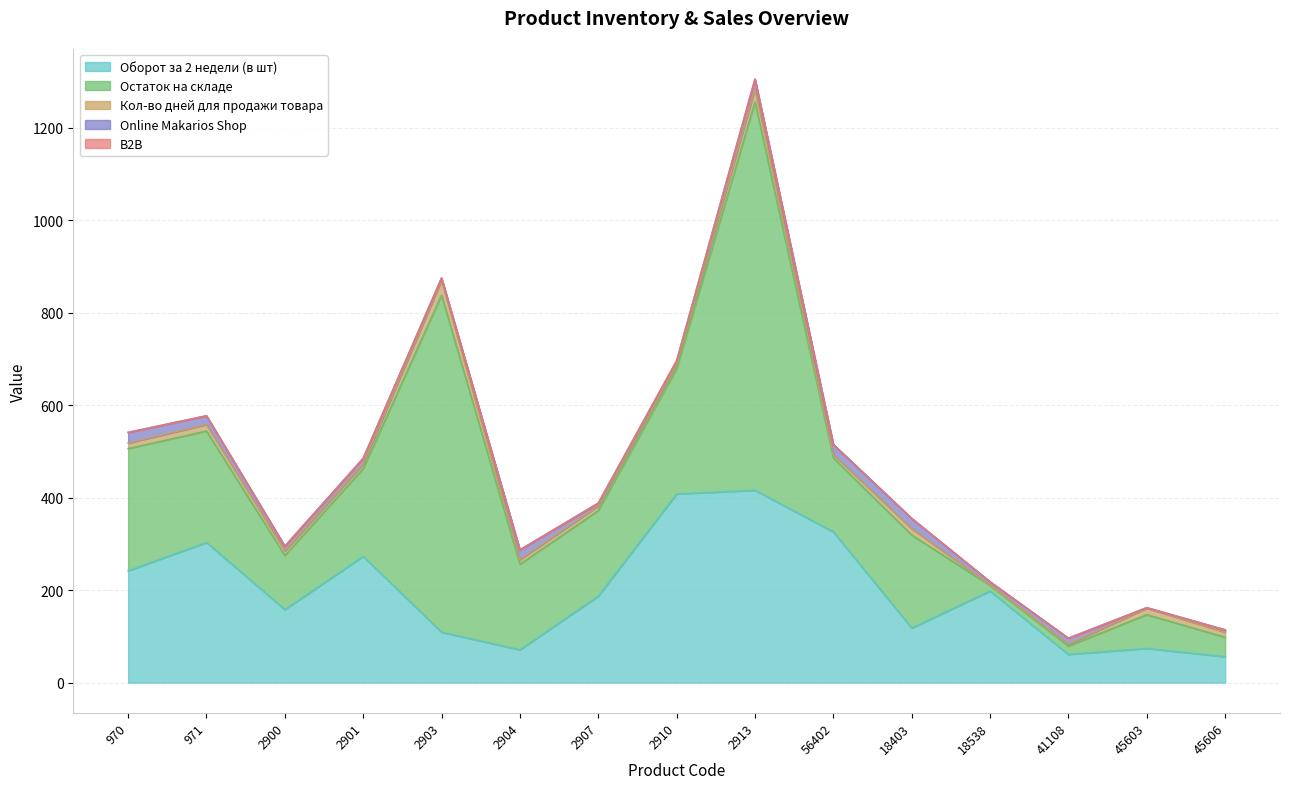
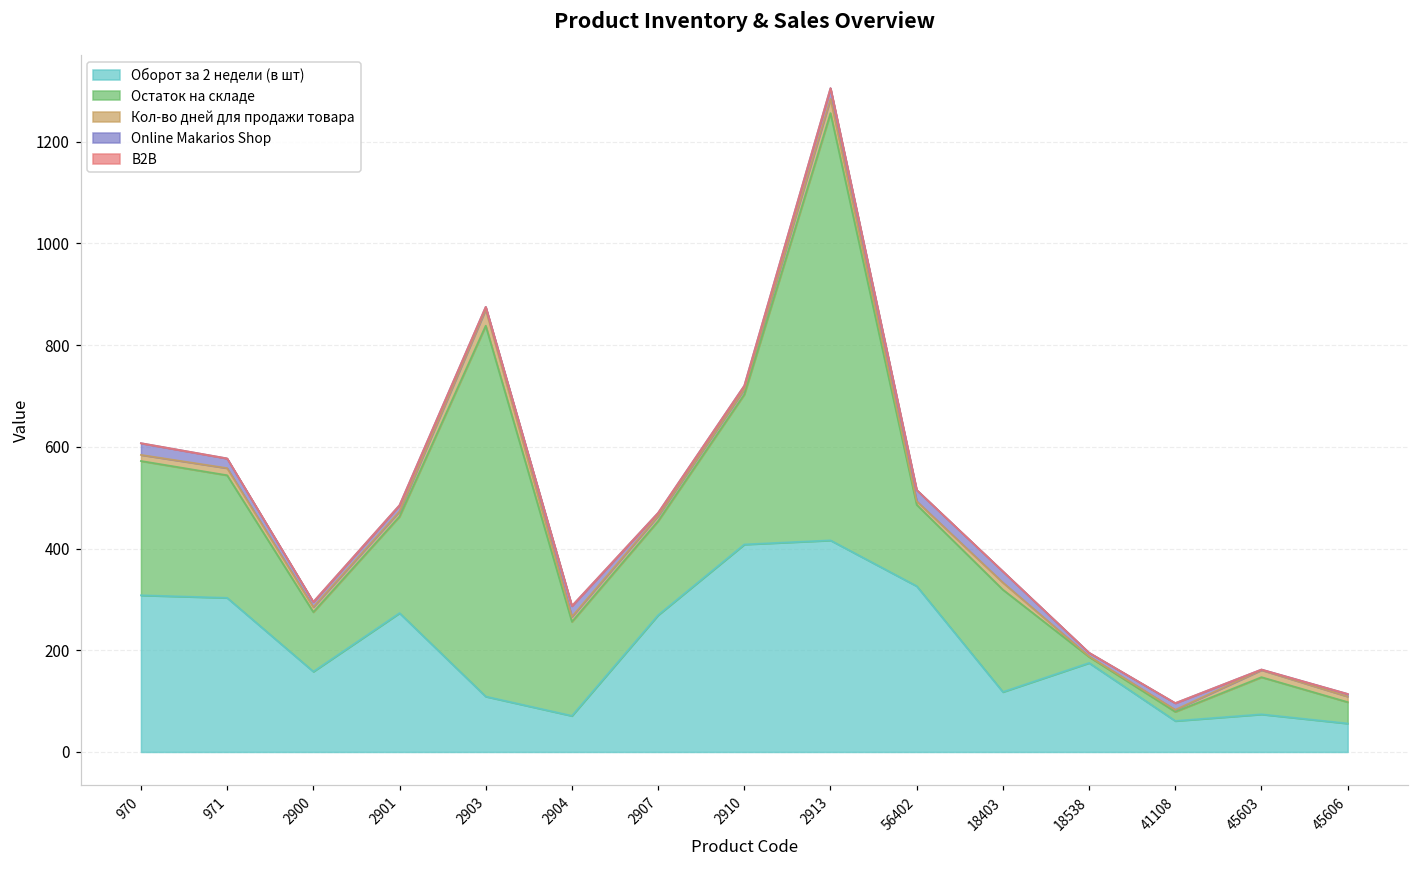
Оборот за 2 недели (в шт), 970: 240 -> 310
Оборот за 2 недели (в шт), 2907: 190 -> 270
Остаток на складе, 2910: 270 -> 300
Оборот за 2 недели (в шт), 18538: 200 -> 180
